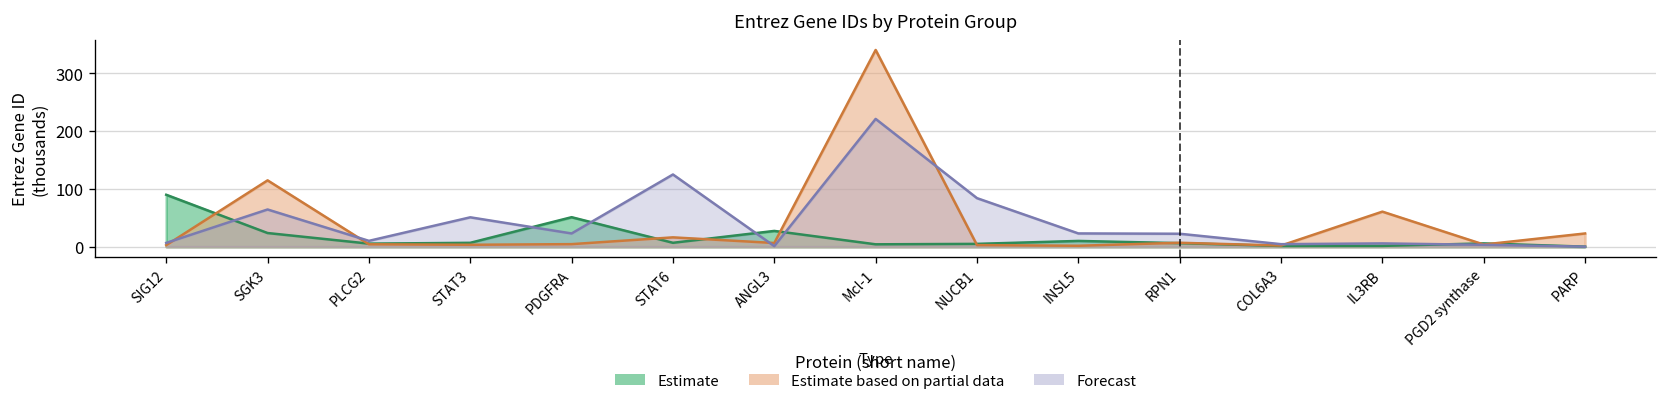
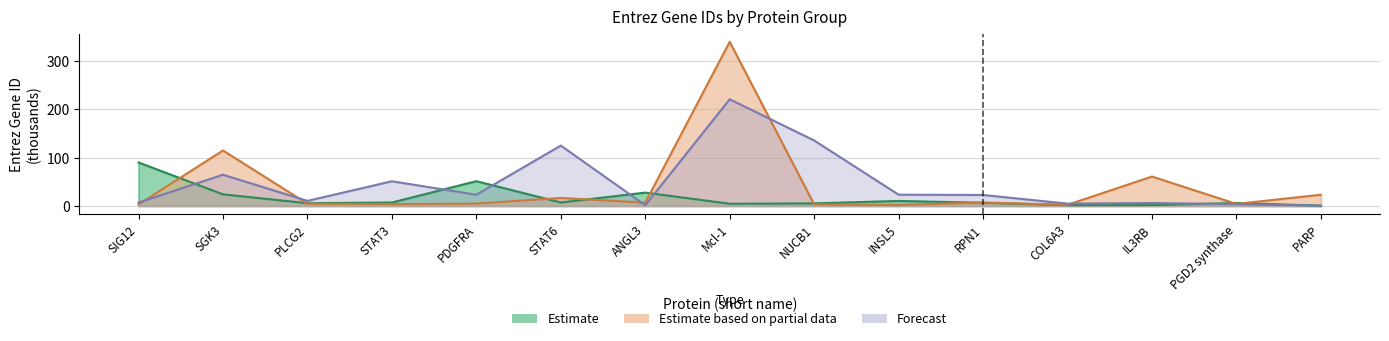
Forecast, NUCB1: 80 -> 140
